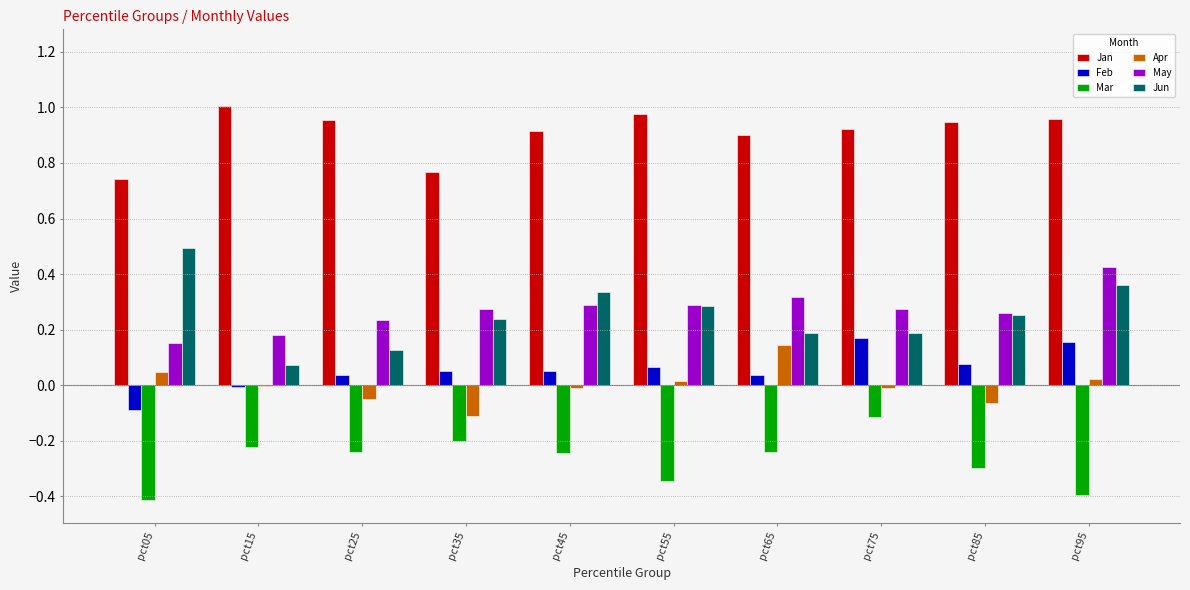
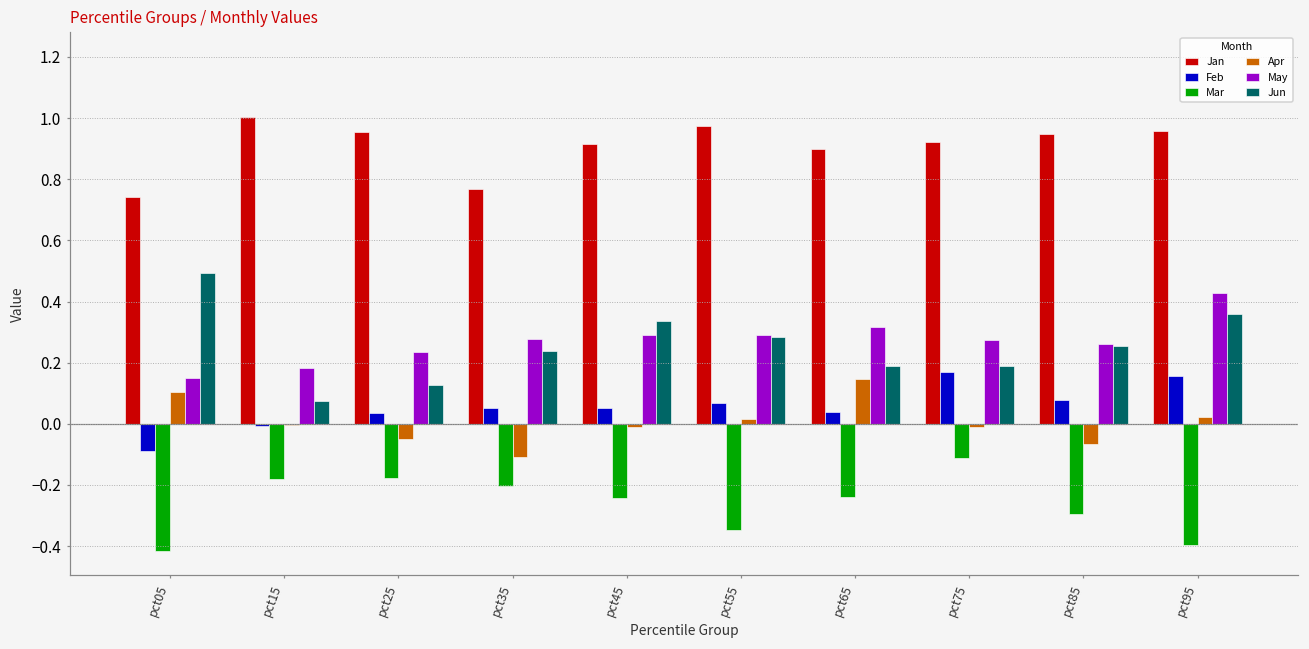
Apr, pct05: 0.05 -> 0.10
Mar, pct15: -0.22 -> -0.18
Mar, pct25: -0.24 -> -0.18
